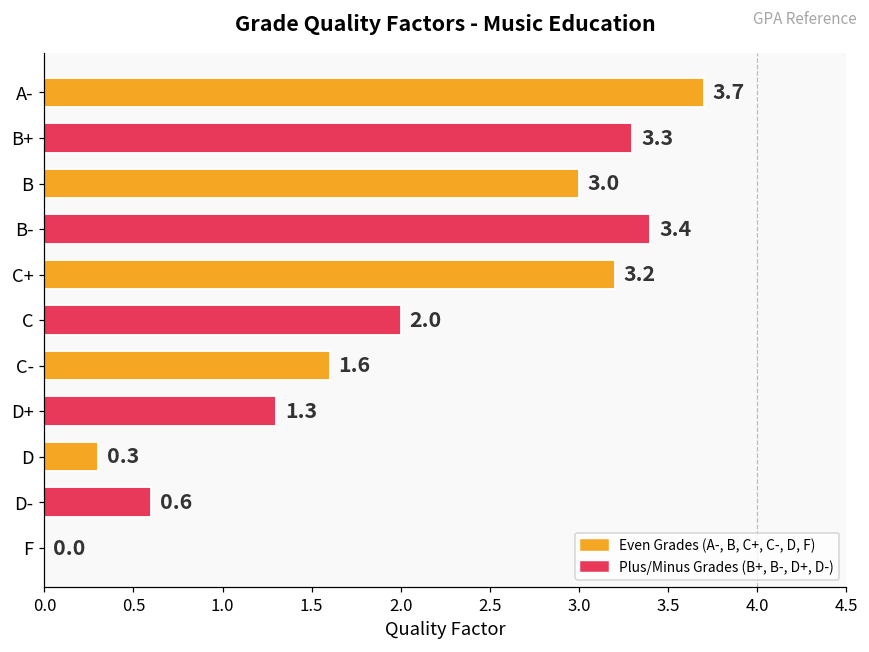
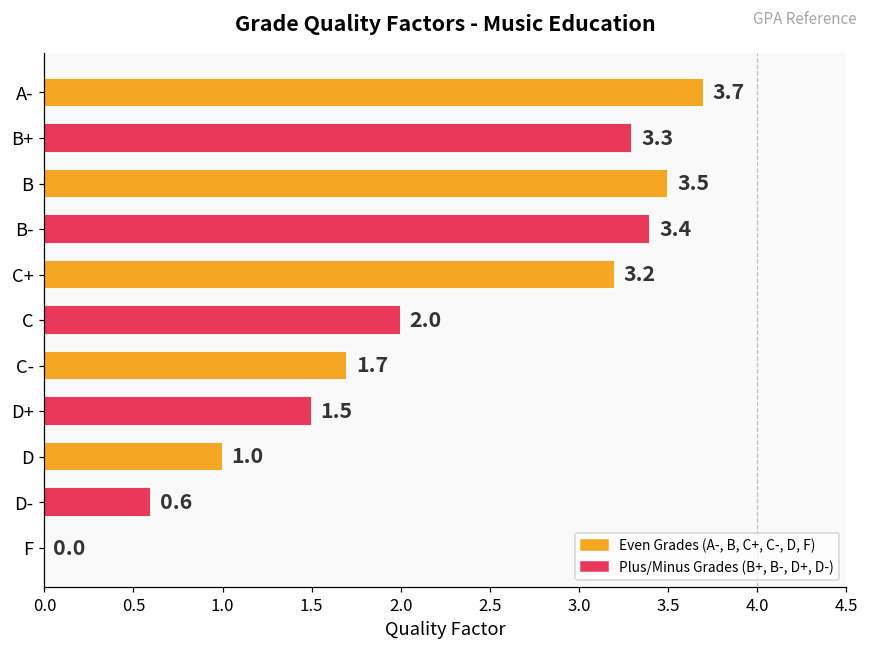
B: 3.0 -> 3.5
C-: 1.6 -> 1.7
D+: 1.3 -> 1.5
D: 0.3 -> 1.0
